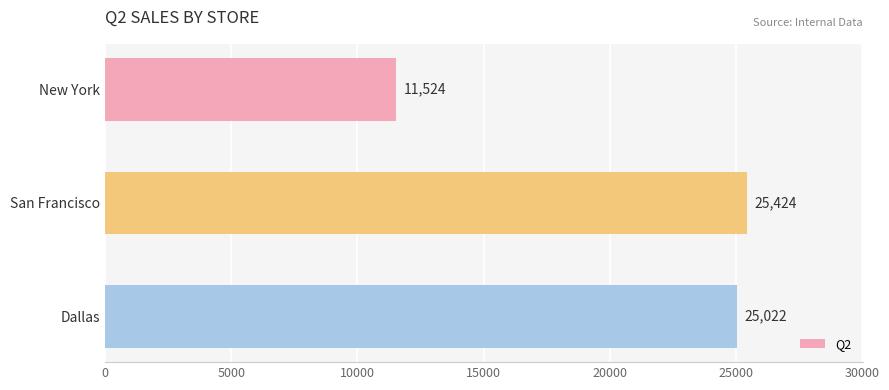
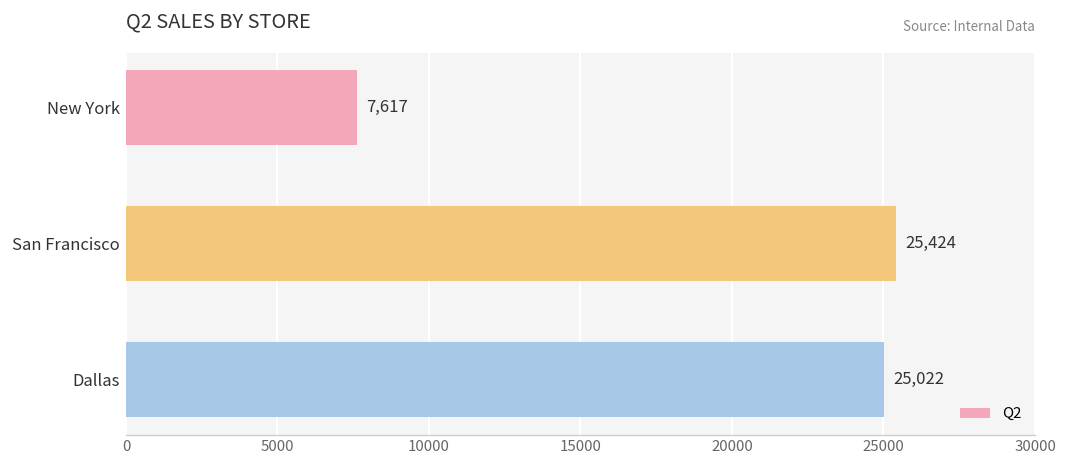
New York: 11,524 -> 7,617
